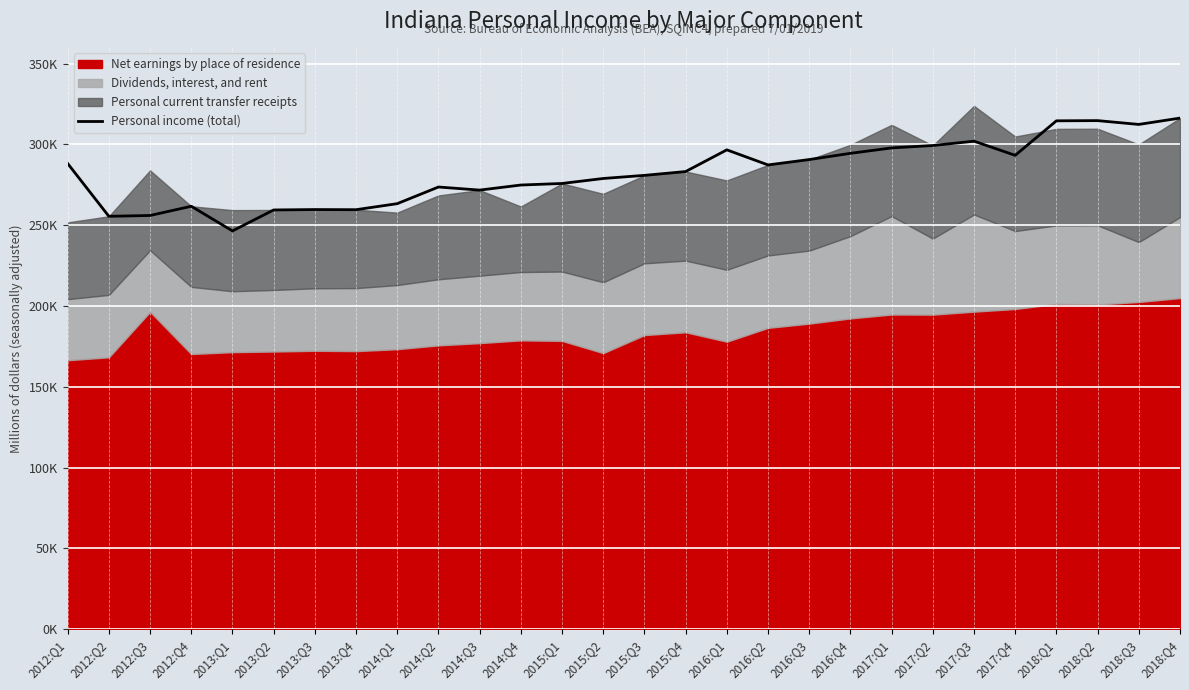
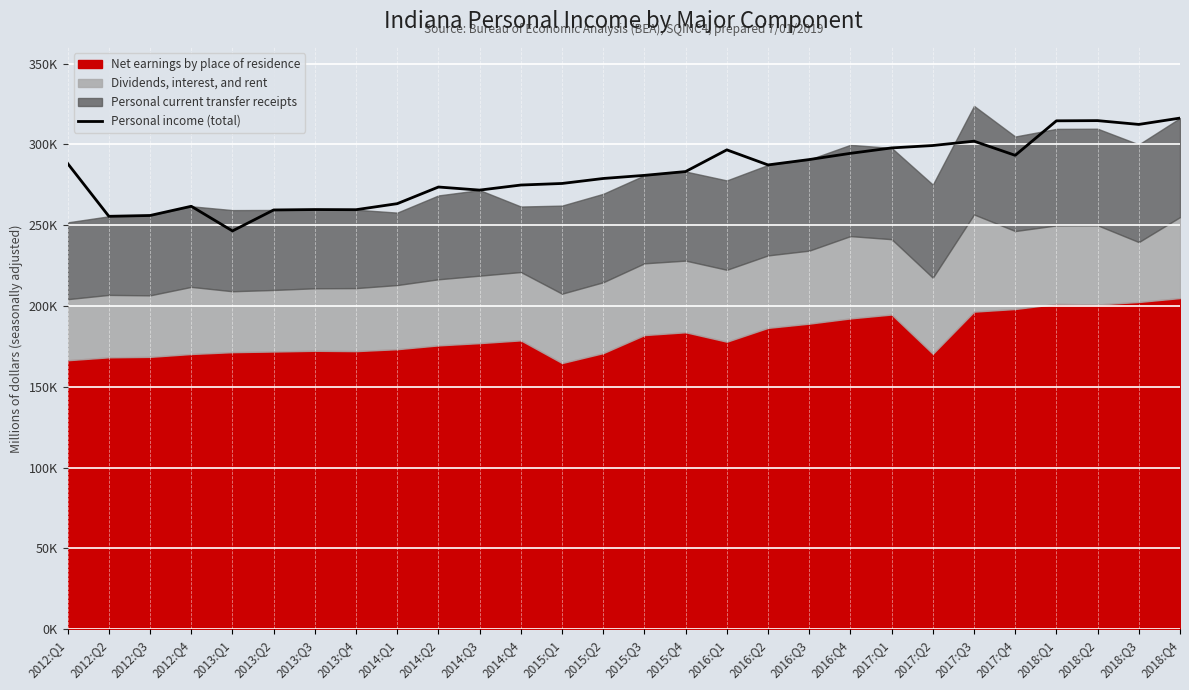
Net earnings by place of residence, 2012:Q3: 196000 -> 169000
Net earnings by place of residence, 2015:Q1: 178000 -> 165000
Dividends, interest, and rent, 2017:Q1: 61000 -> 47000
Net earnings by place of residence, 2017:Q2: 195000 -> 170000
